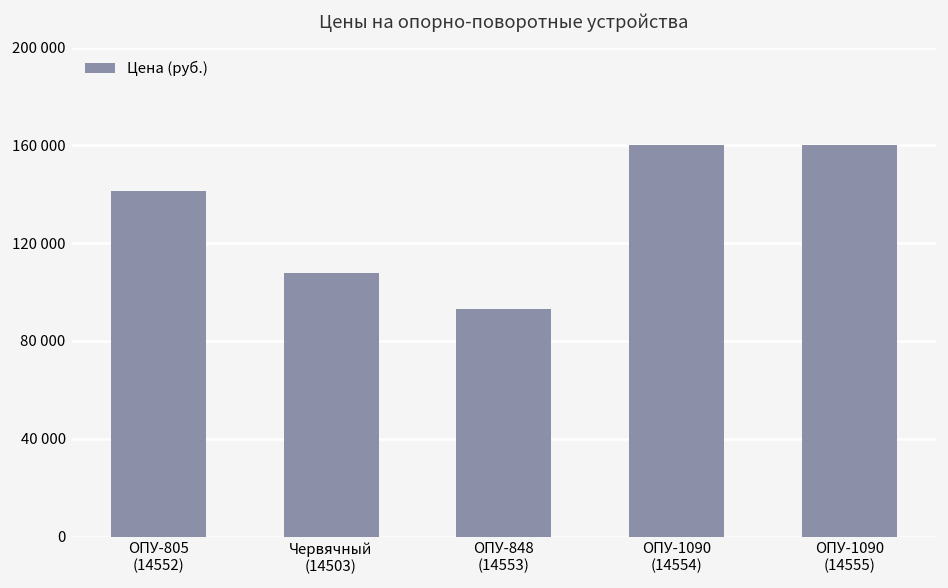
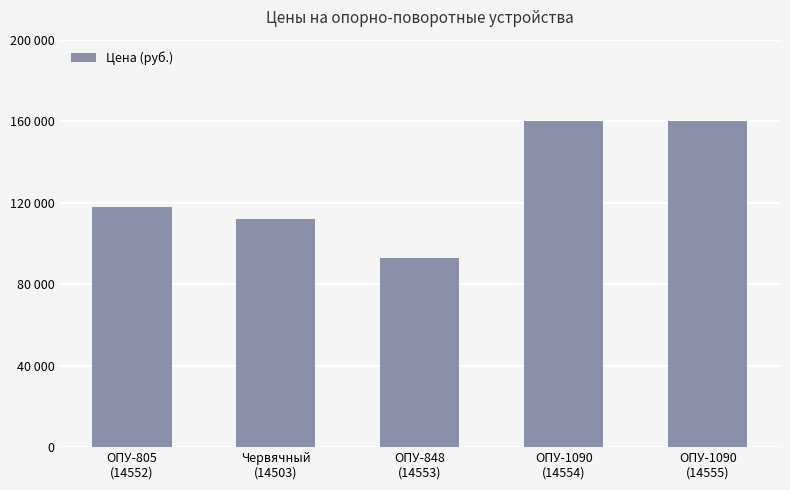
ОПУ-805 (14552): 141000 -> 118000
Червячный (14503): 108000 -> 112000
